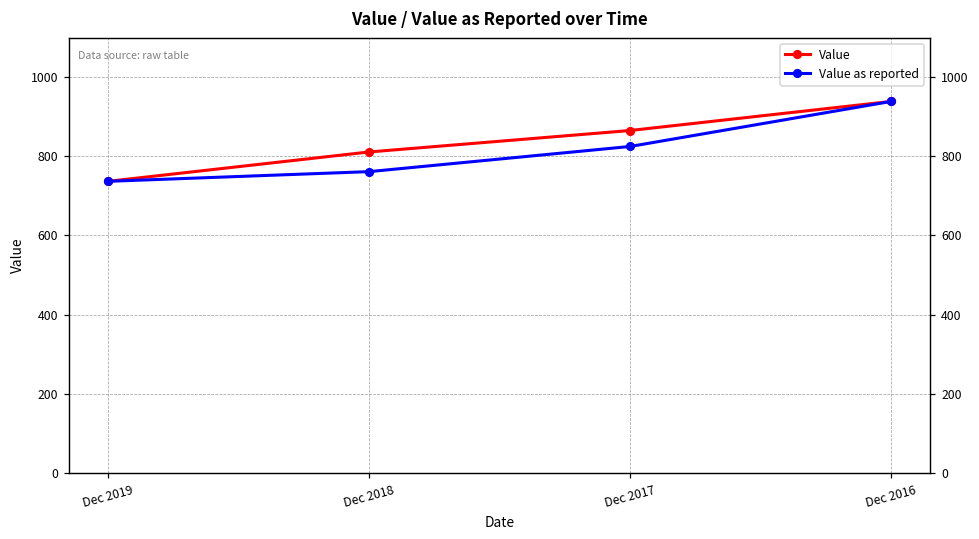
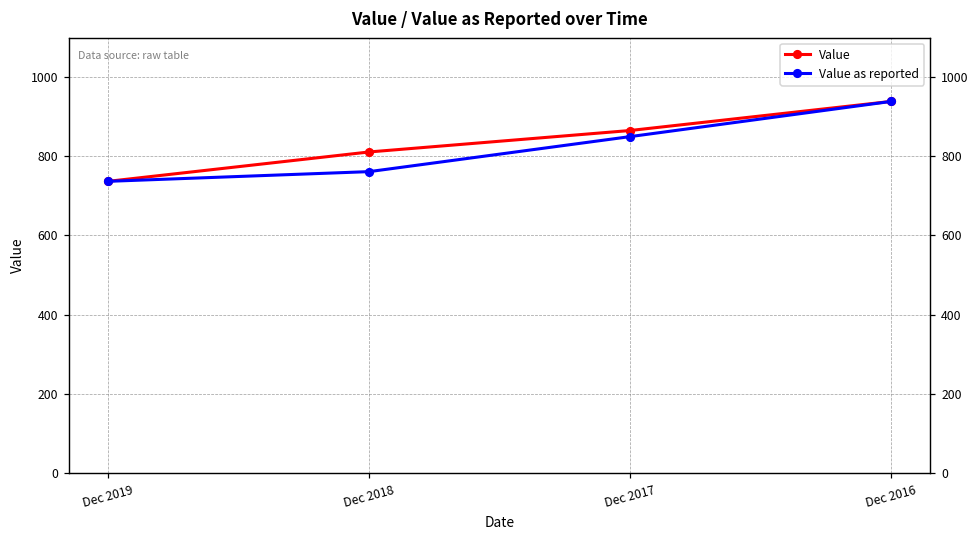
Value as reported, Dec 2017: 820 -> 850
